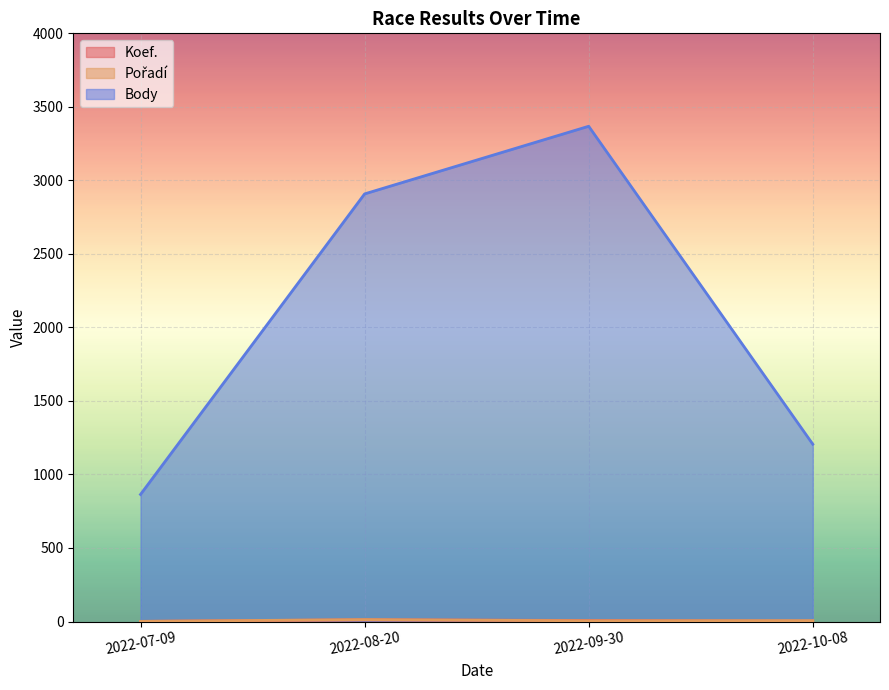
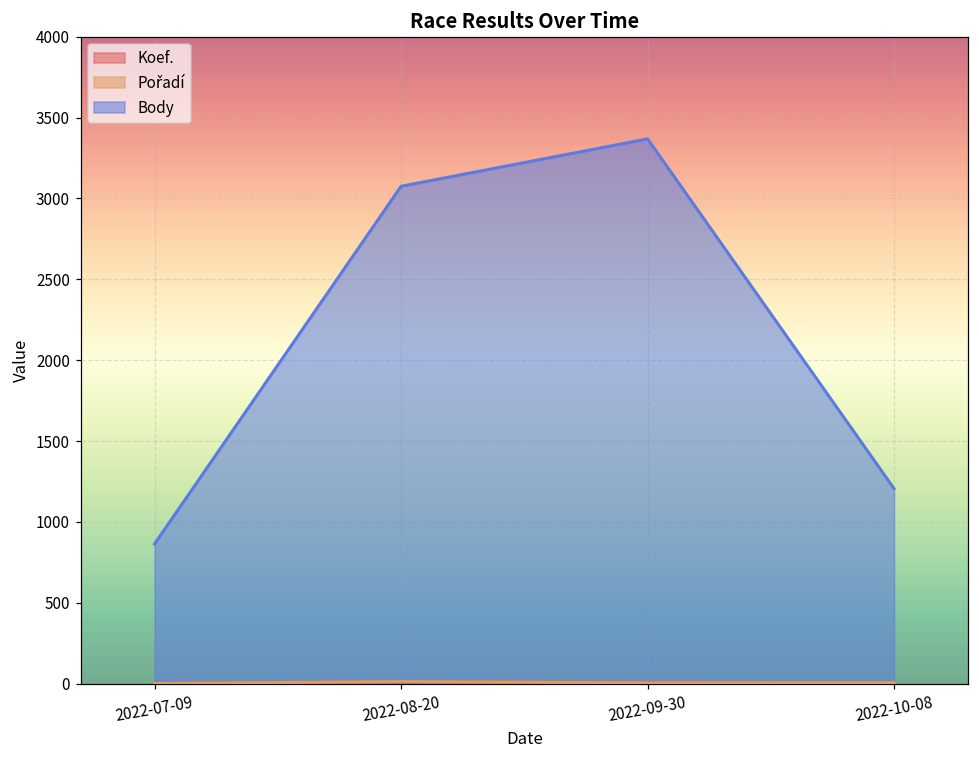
Body, 2022-08-20: 2910 -> 3080
